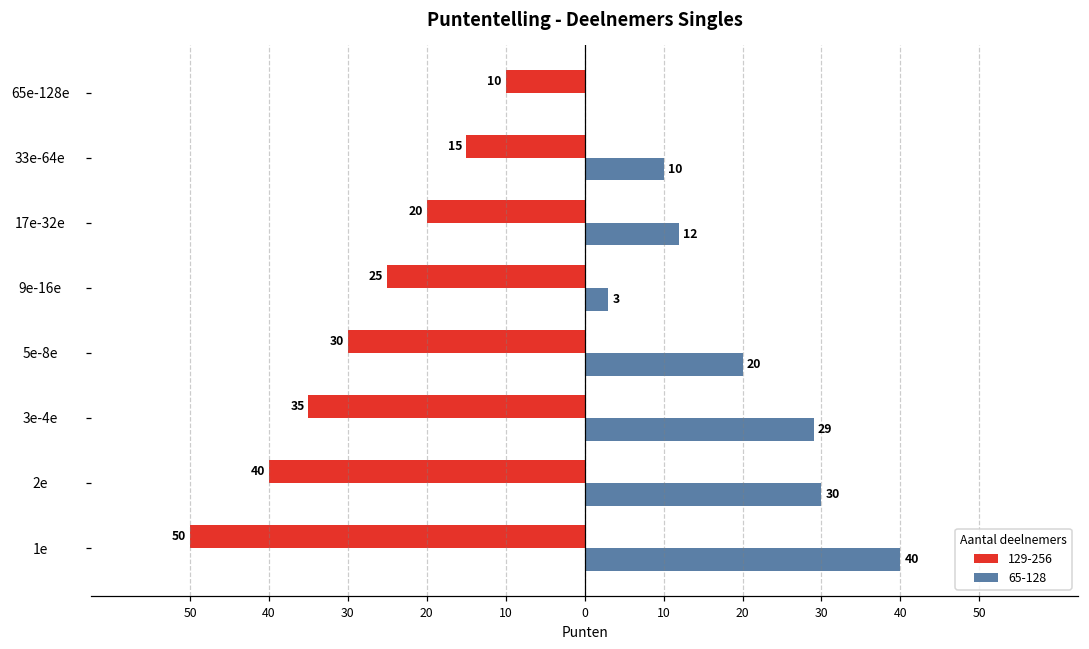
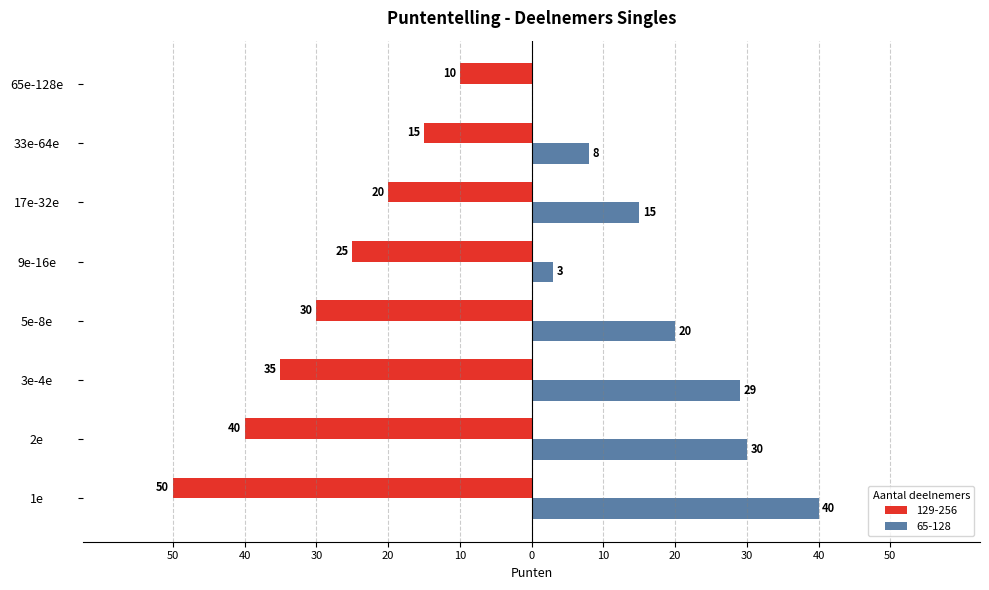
65-128, 33e-64e: 10 -> 8
65-128, 17e-32e: 12 -> 15
